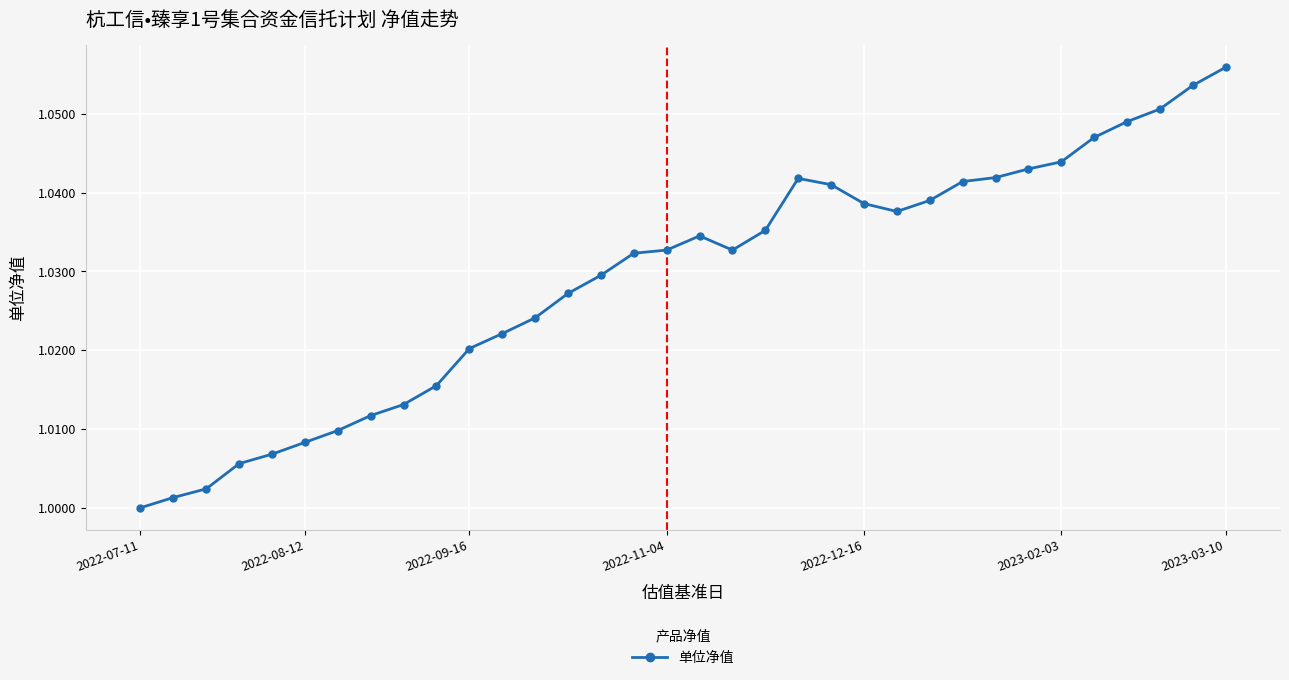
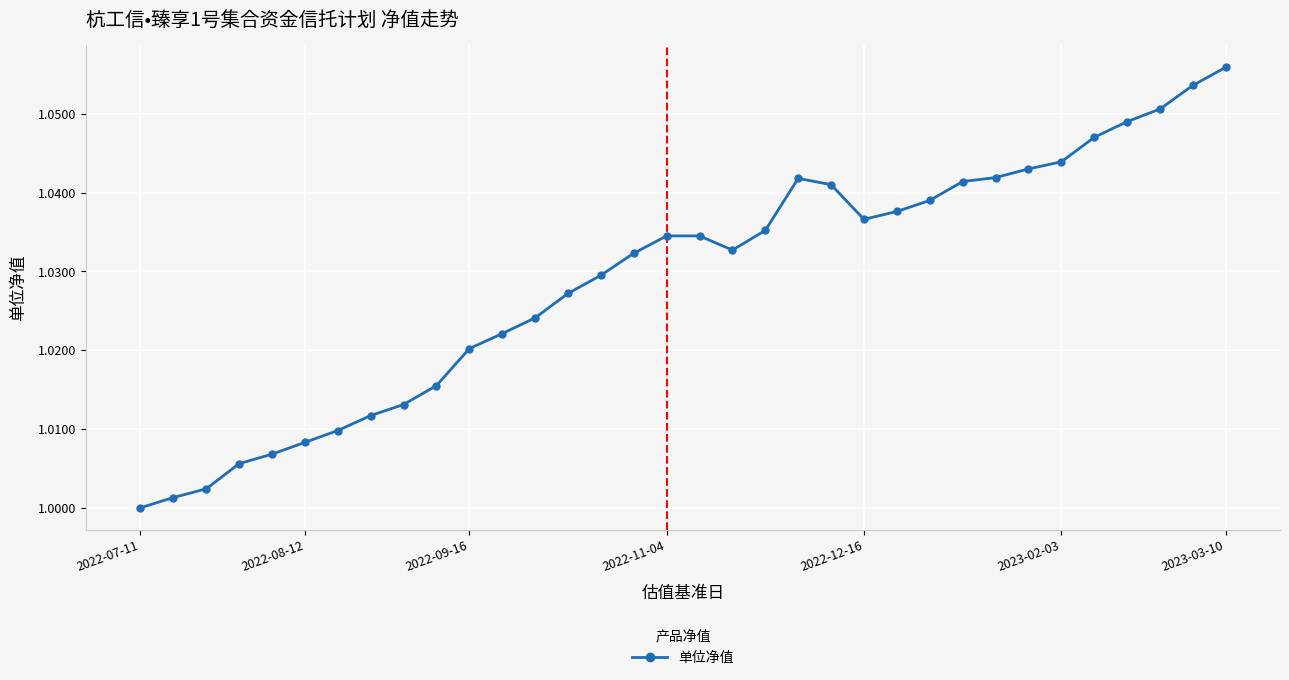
2022-11-04: 1.033 -> 1.035
2022-12-16: 1.039 -> 1.037
